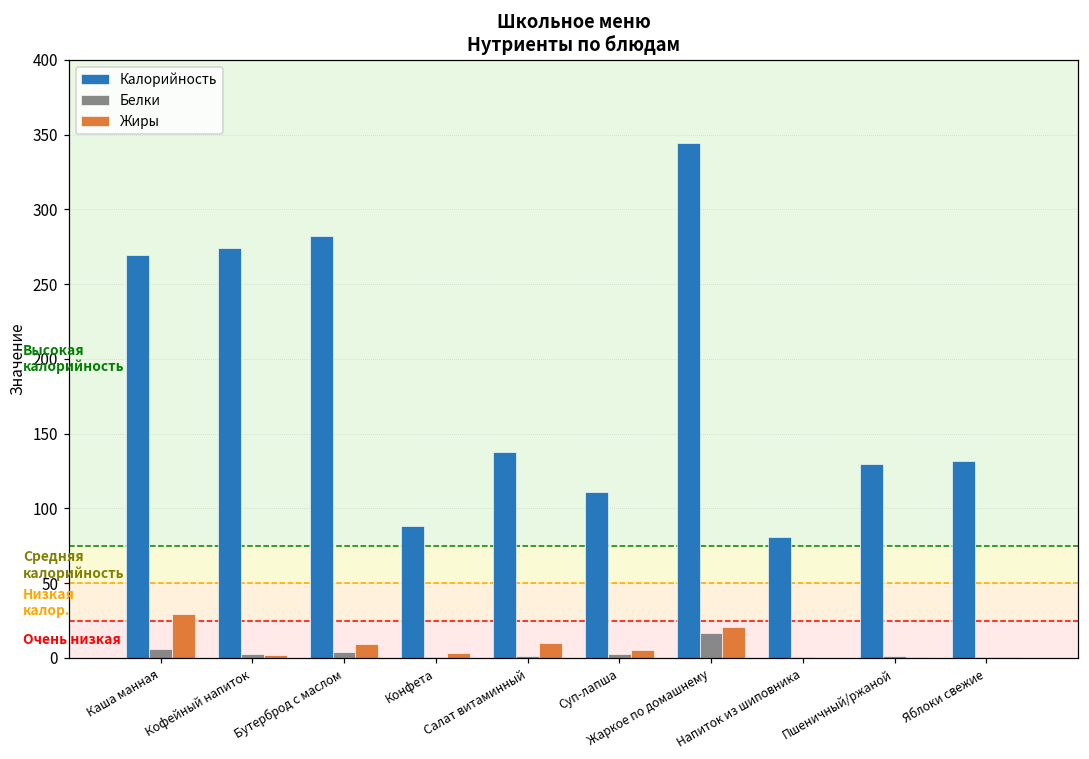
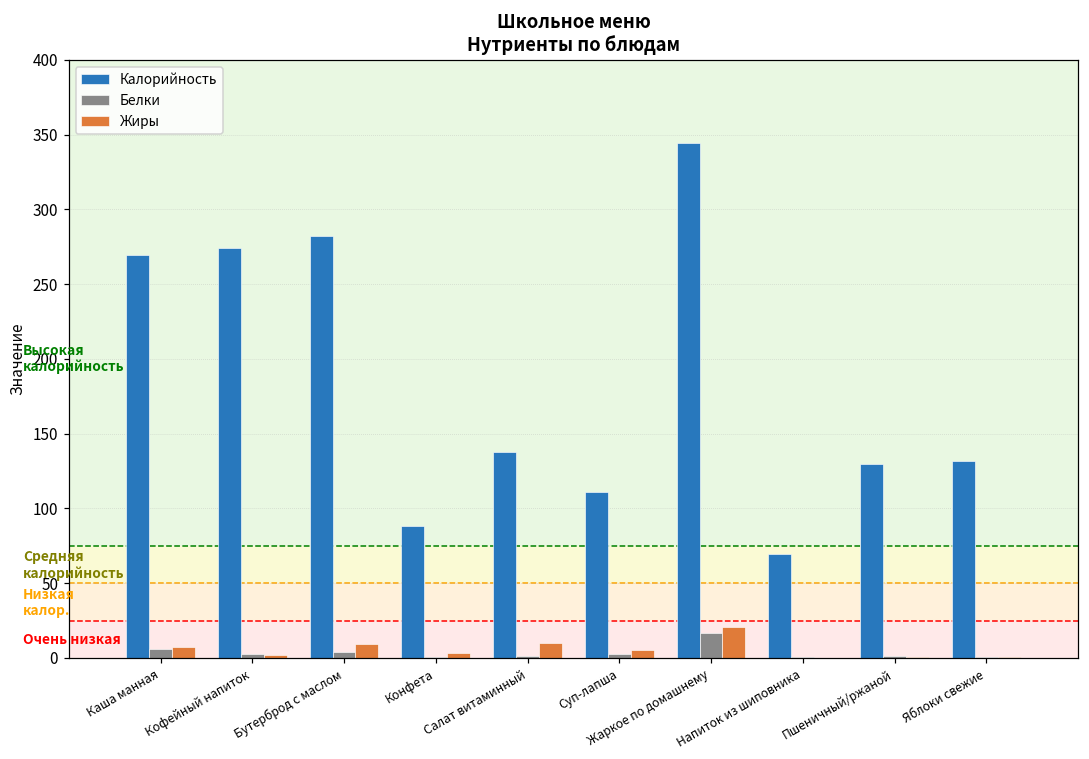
Жиры, Каша манная: 29 -> 7
Калорийность, Напиток из шиповника: 81 -> 70
